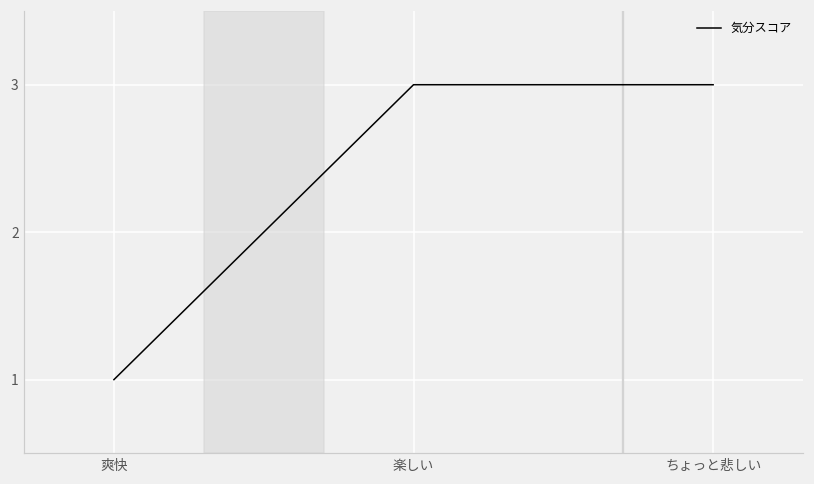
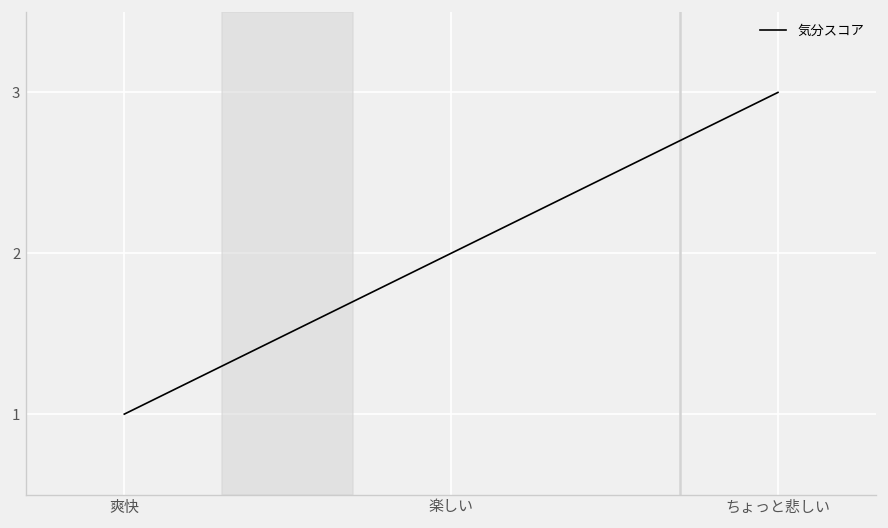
楽しい: 3 -> 2
